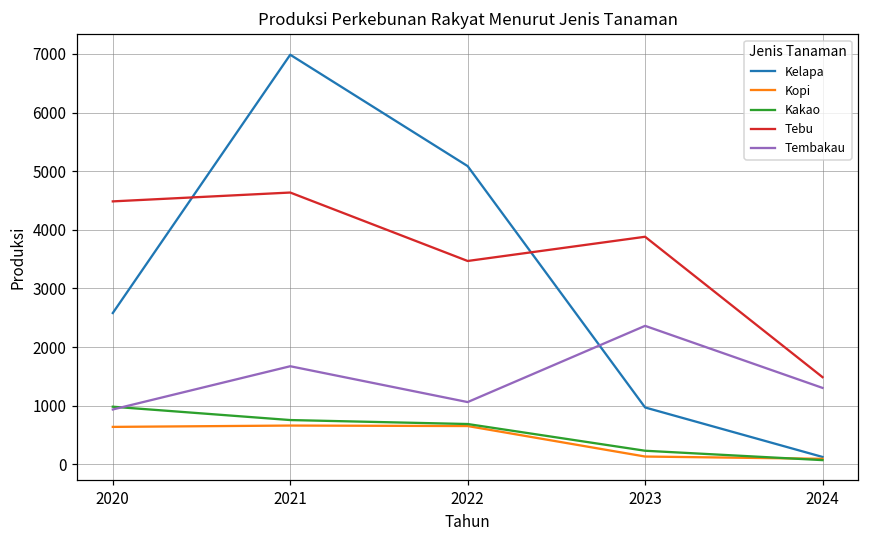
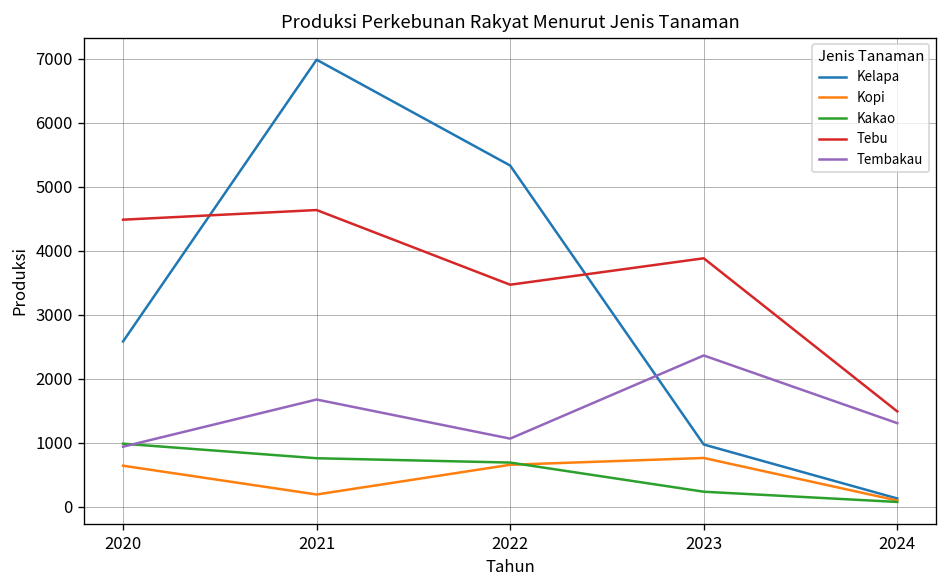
Kopi, 2021: 700 -> 200
Kelapa, 2022: 5100 -> 5300
Kopi, 2023: 100 -> 800
